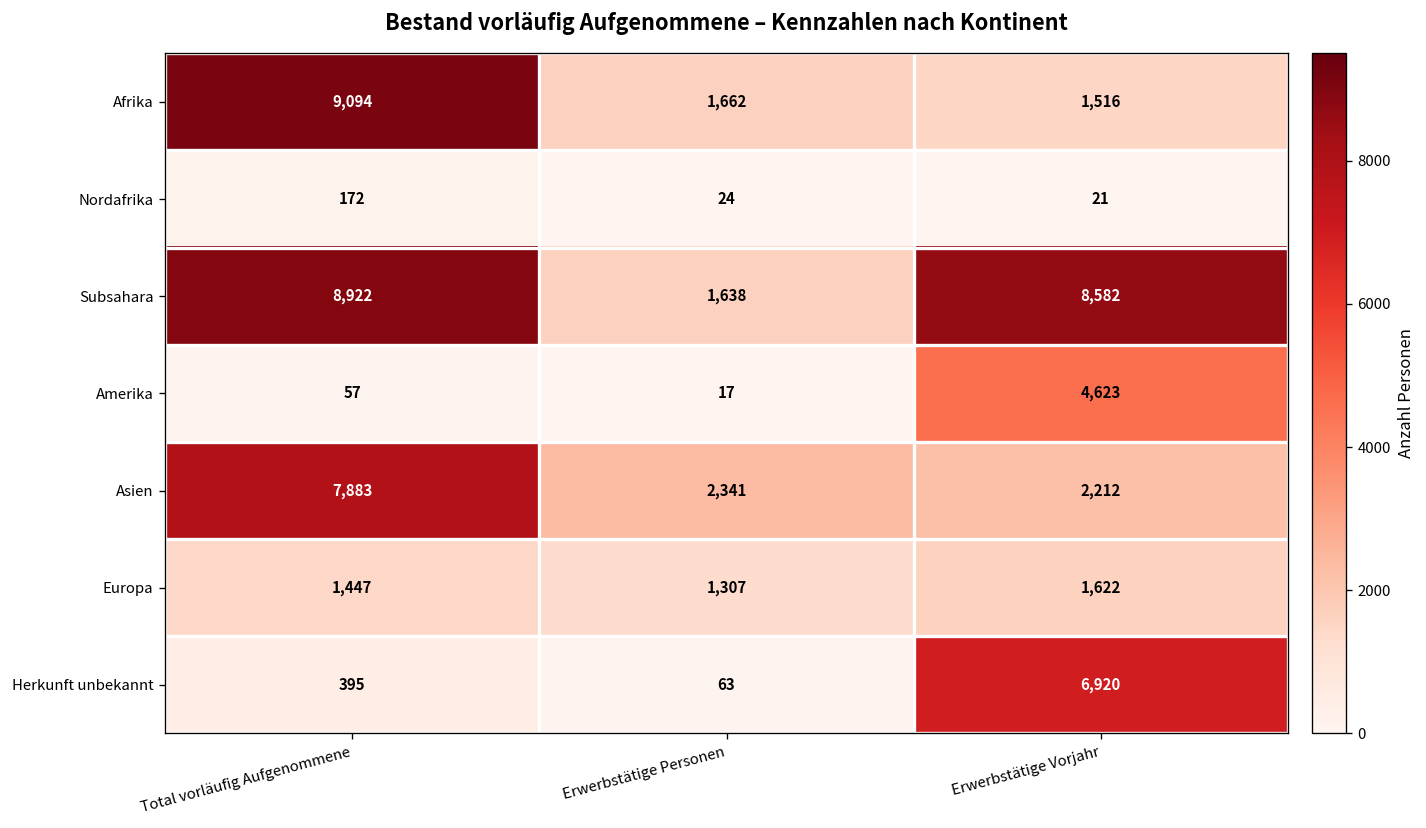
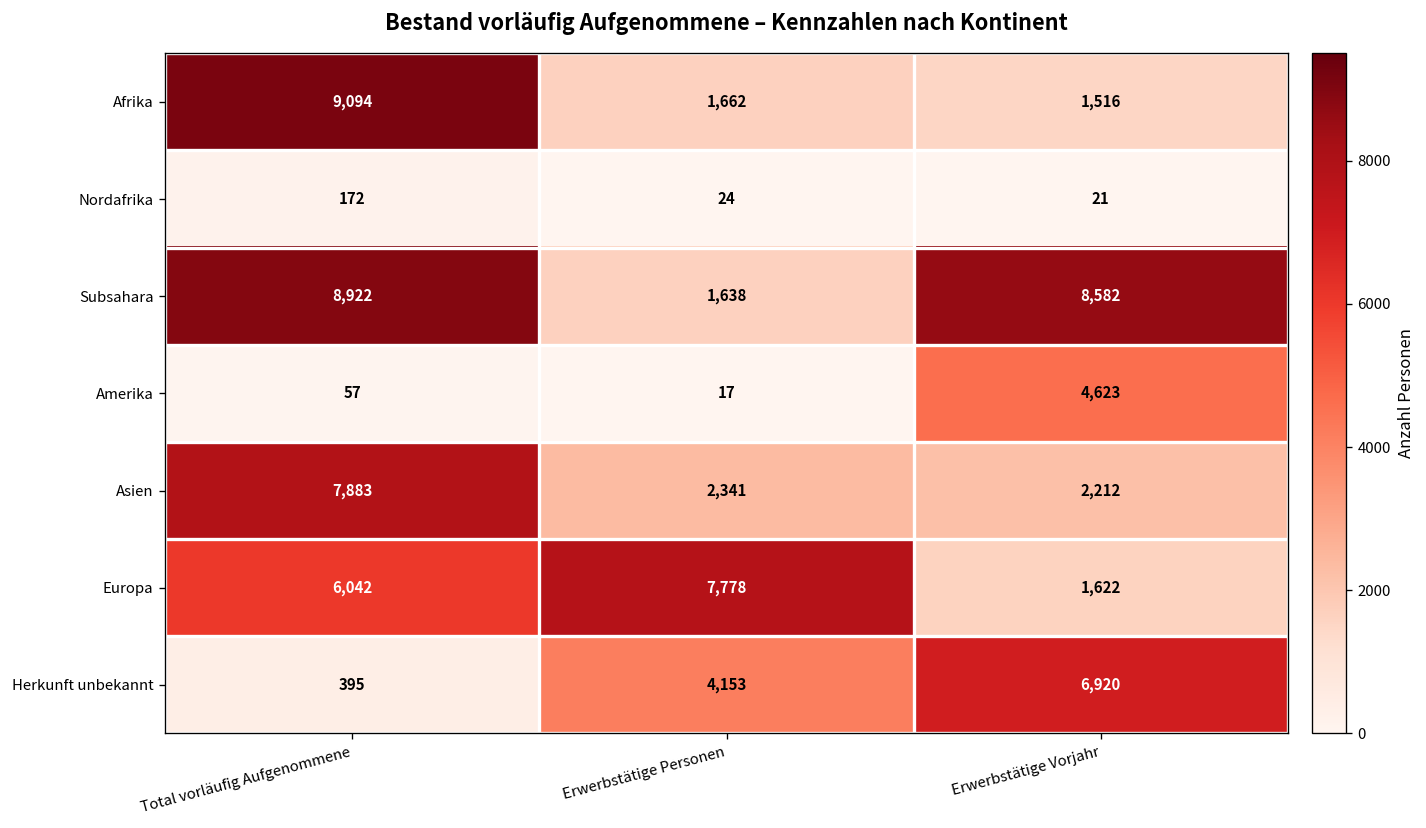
Europa, Total vorläufig Aufgenommene: 1,447 -> 6,042
Europa, Erwerbstätige Personen: 1,307 -> 7,778
Herkunft unbekannt, Erwerbstätige Personen: 63 -> 4,153
